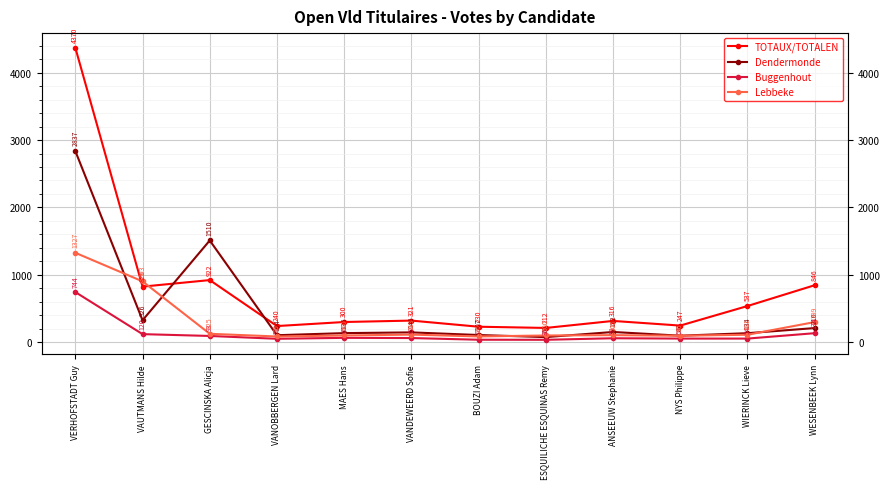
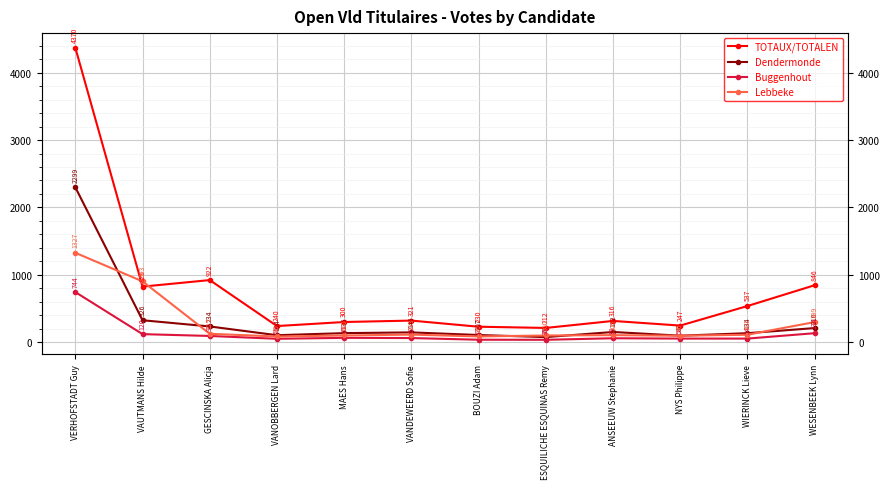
Dendermonde, VERHOFSTADT Guy: 2837 -> 2299
Dendermonde, GESCINSKA Alicja: 1510 -> 234
